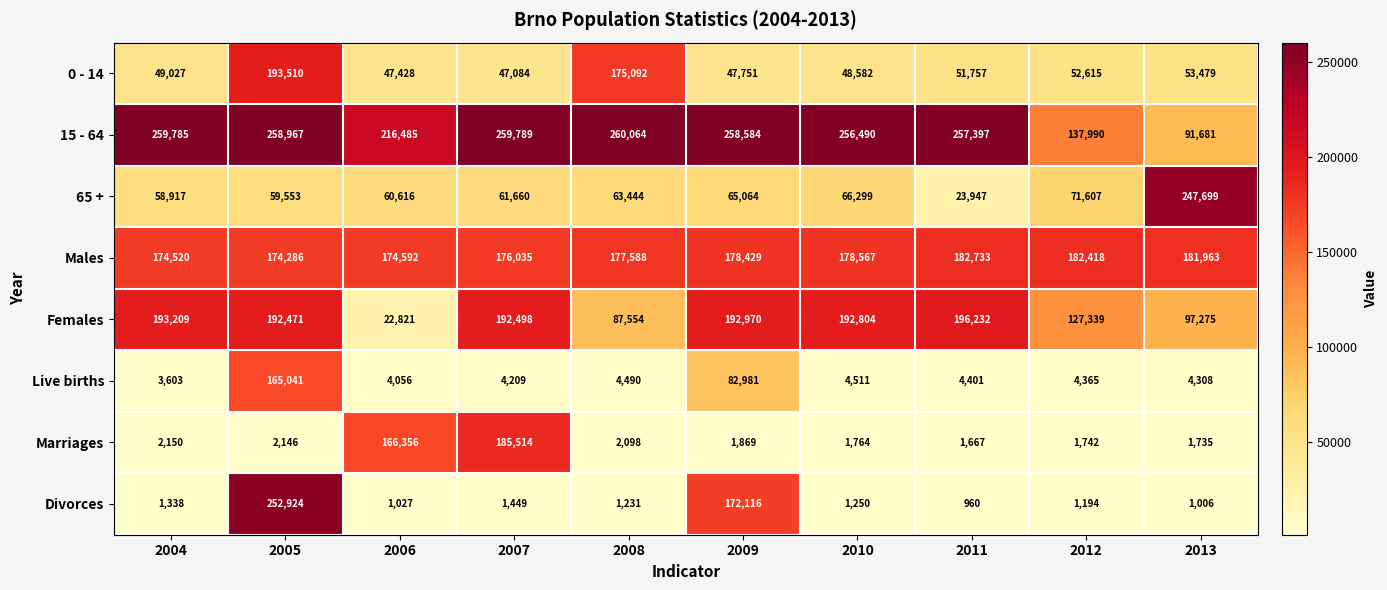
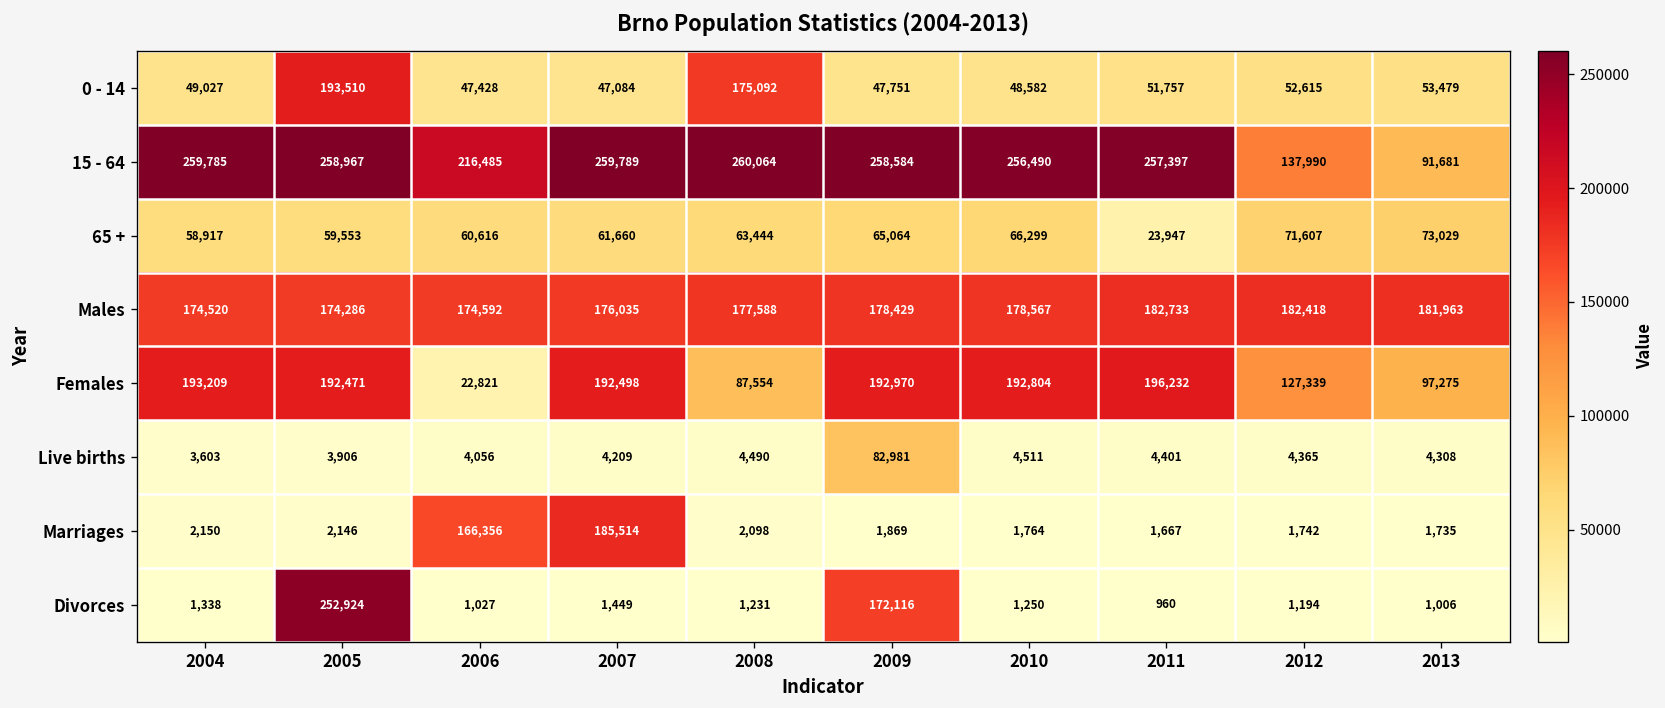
65 +, 2013: 247,699 -> 73,029
Live births, 2005: 165,041 -> 3,906
